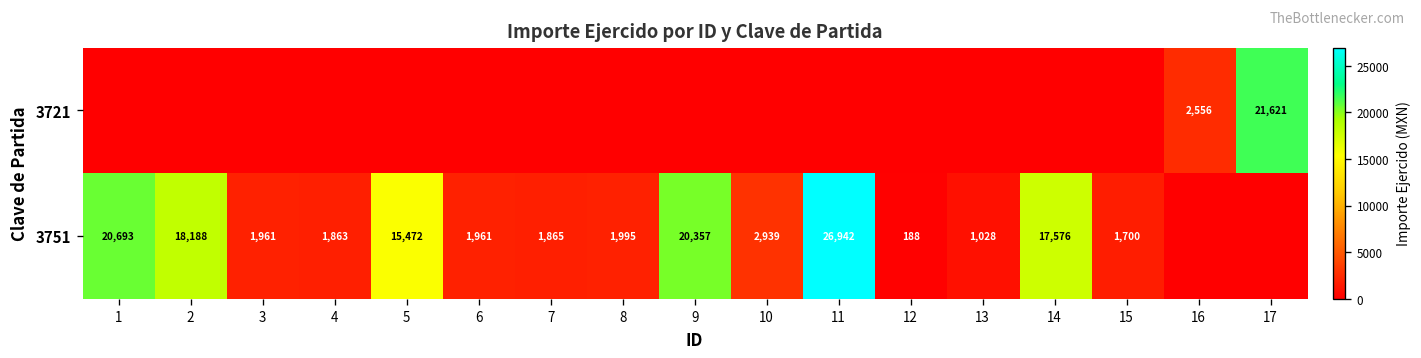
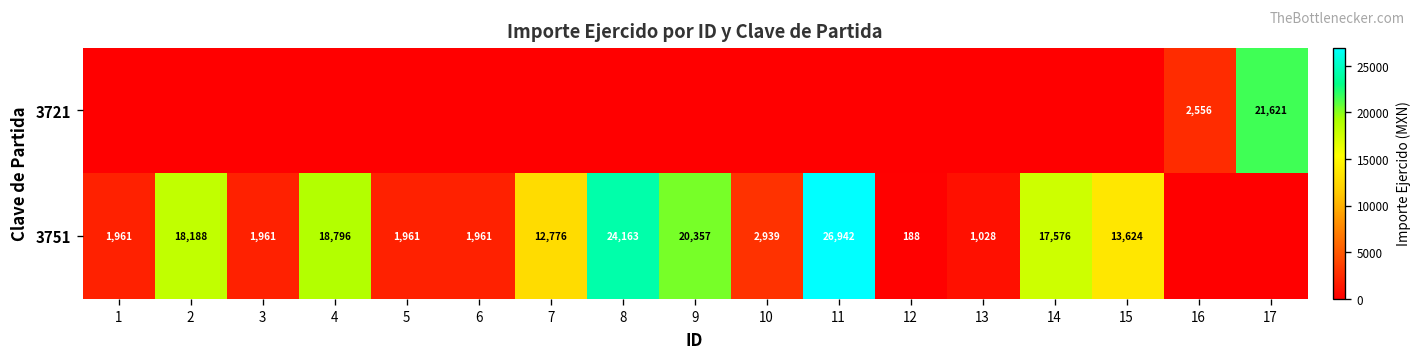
3751, 1: 20,693 -> 1,961
3751, 4: 1,863 -> 18,796
3751, 5: 15,472 -> 1,961
3751, 7: 1,865 -> 12,776
3751, 8: 1,995 -> 24,163
3751, 15: 1,700 -> 13,624
